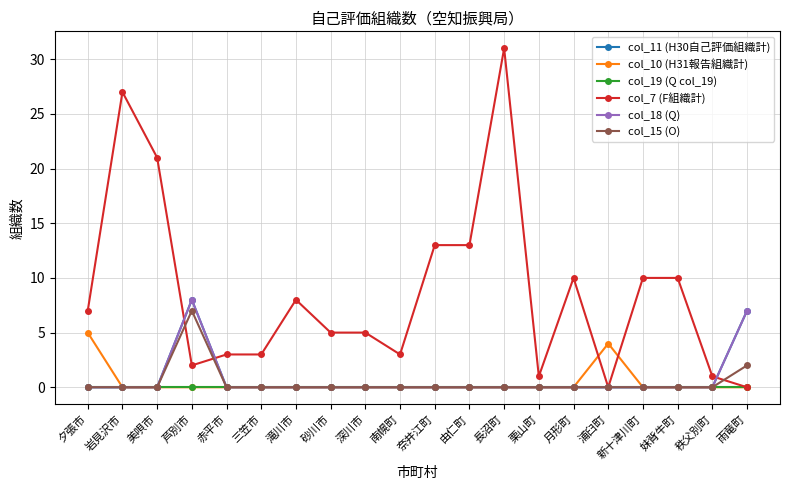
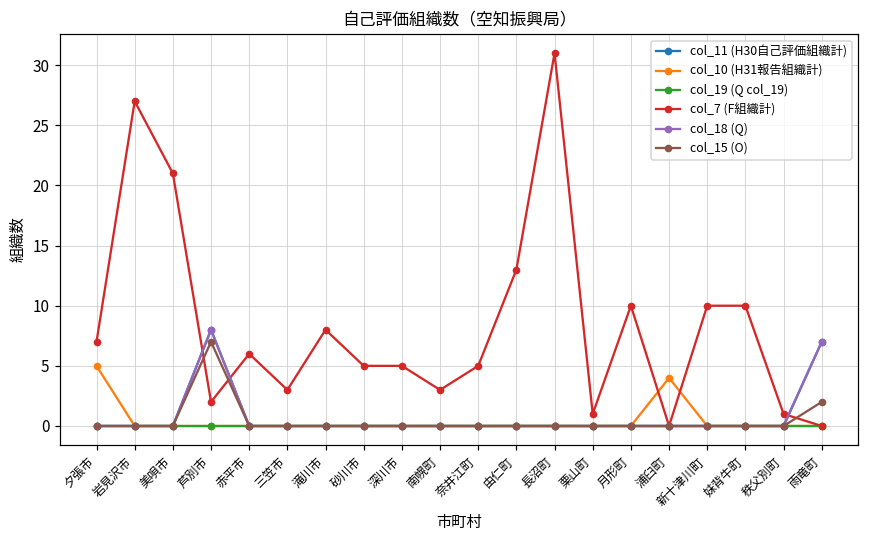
col_7 (F組織計), 赤平市: 3 -> 6
col_7 (F組織計), 奈井江町: 13 -> 5
